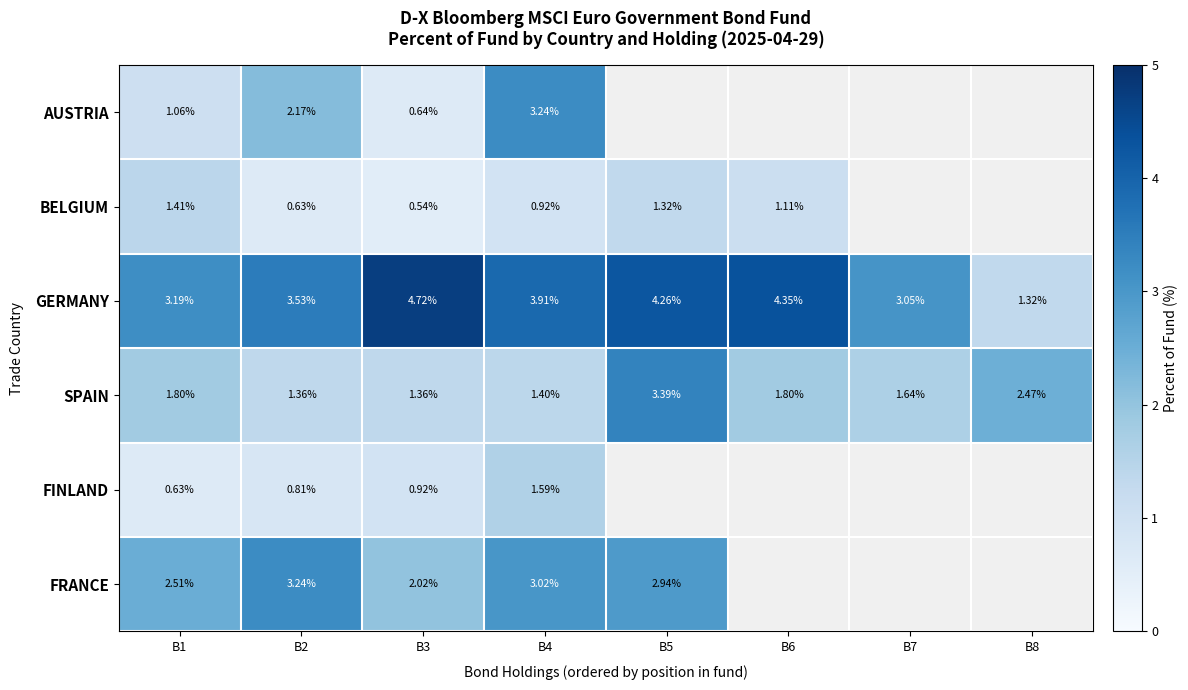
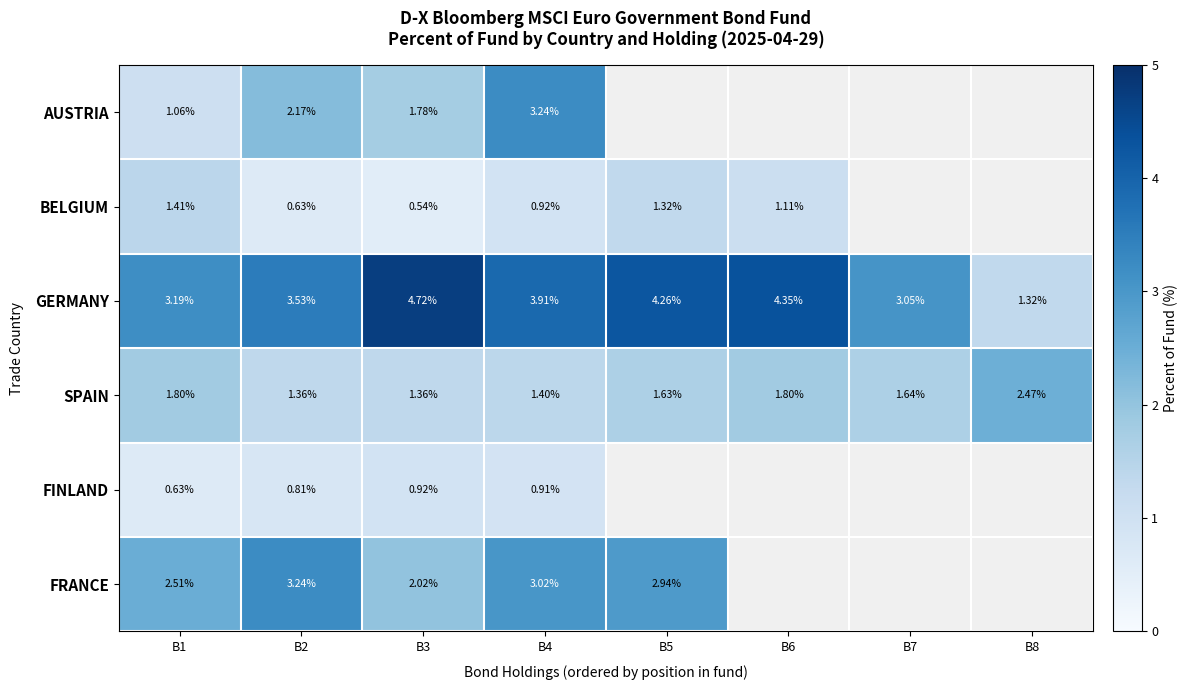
AUSTRIA, B3: 0.64% -> 1.78%
SPAIN, B5: 3.39% -> 1.63%
FINLAND, B4: 1.59% -> 0.91%
